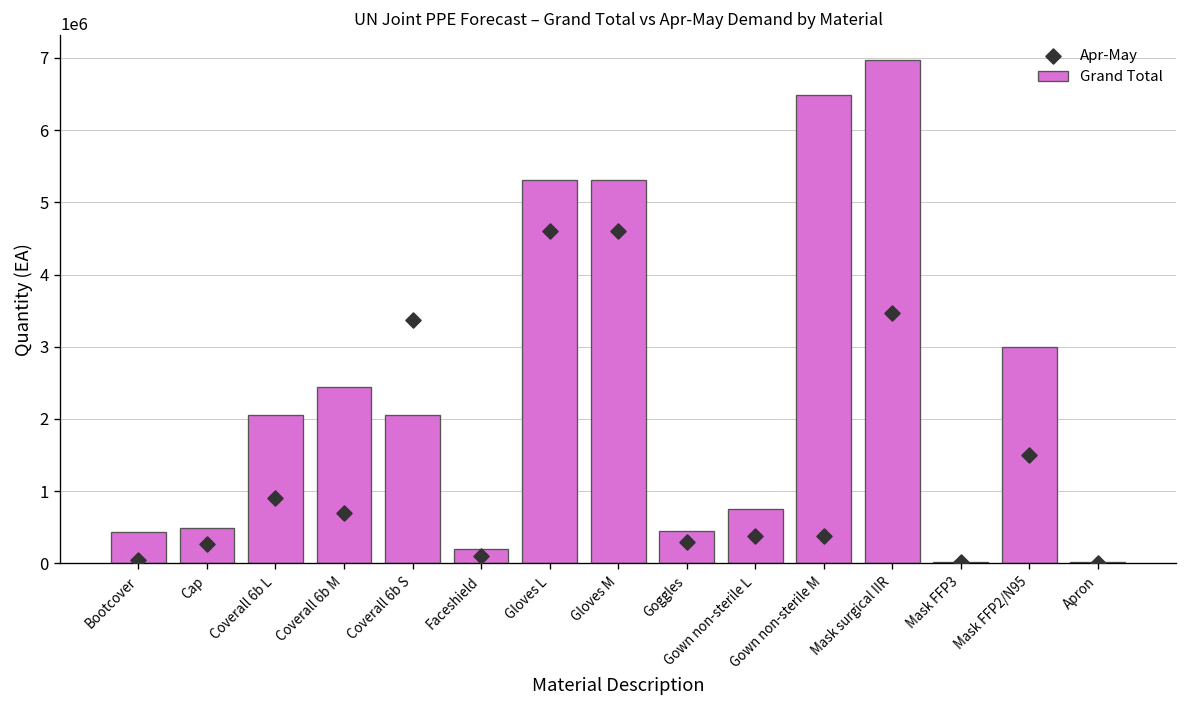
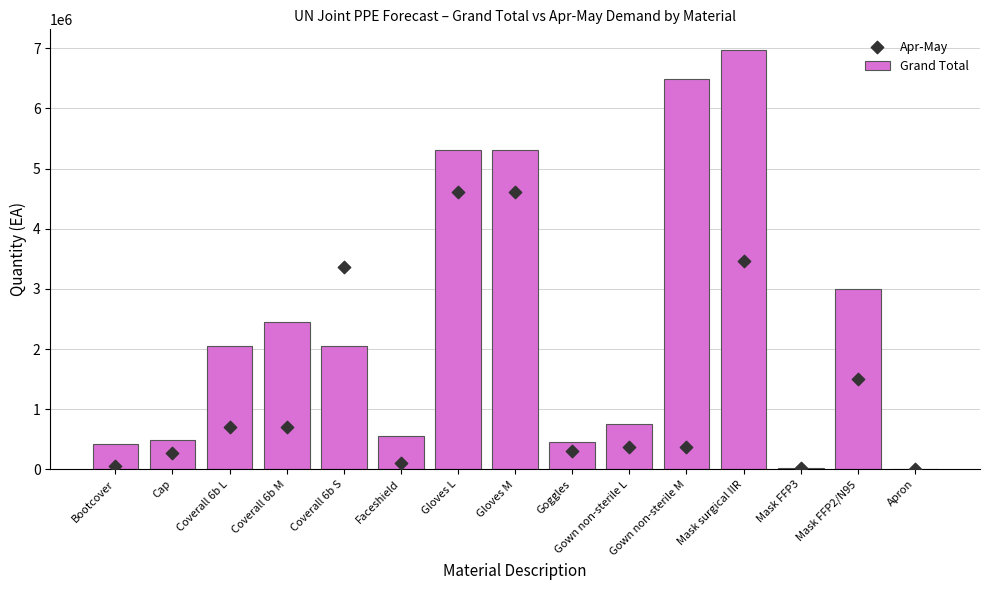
Apr-May, Coverall 6b L: 900000 -> 700000
Grand Total, Faceshield: 200000 -> 600000
